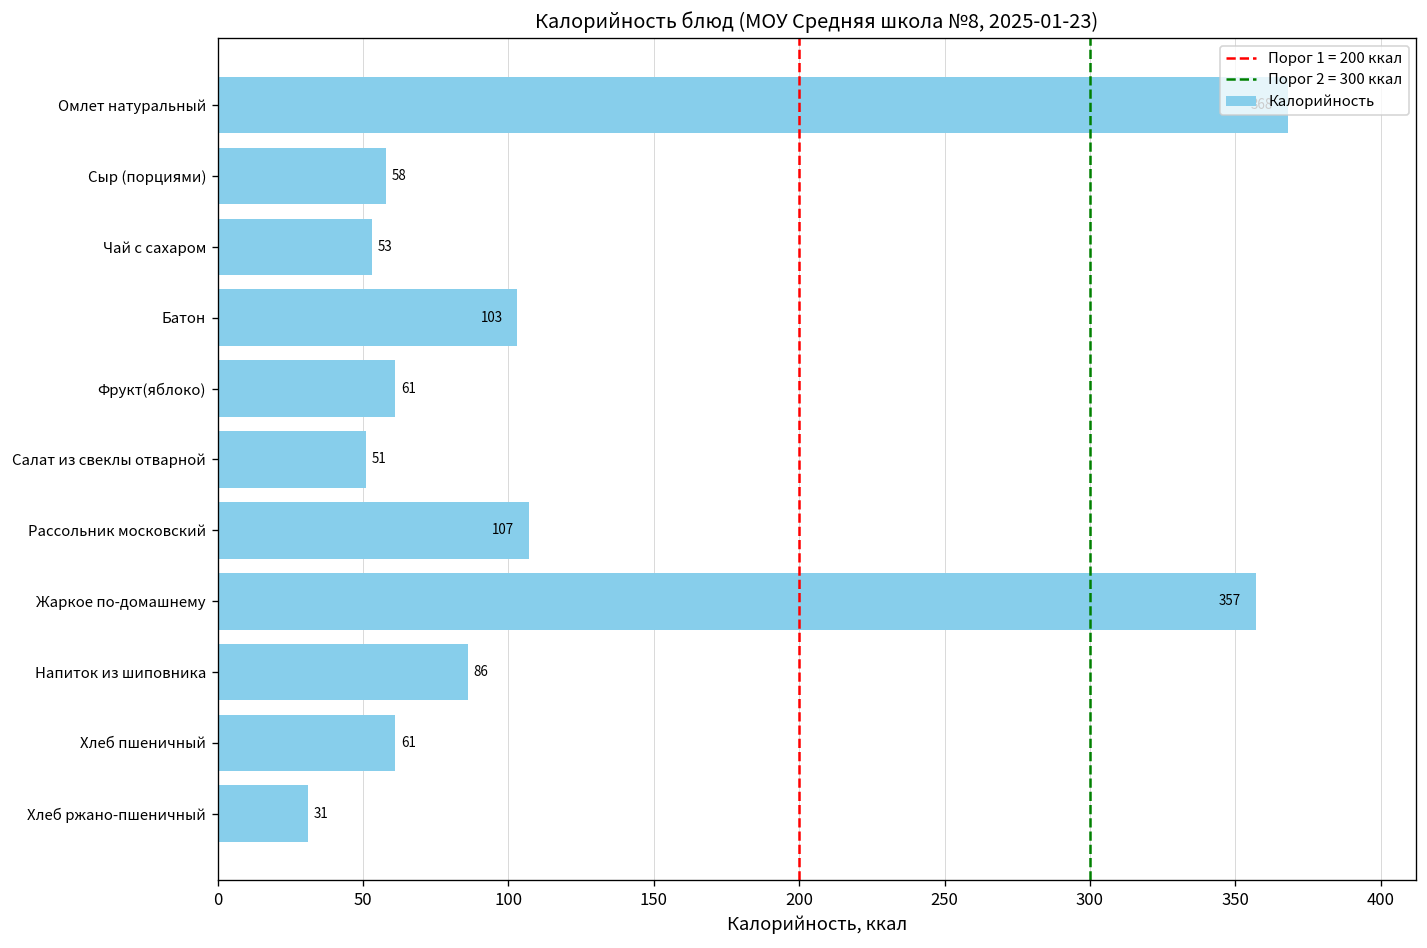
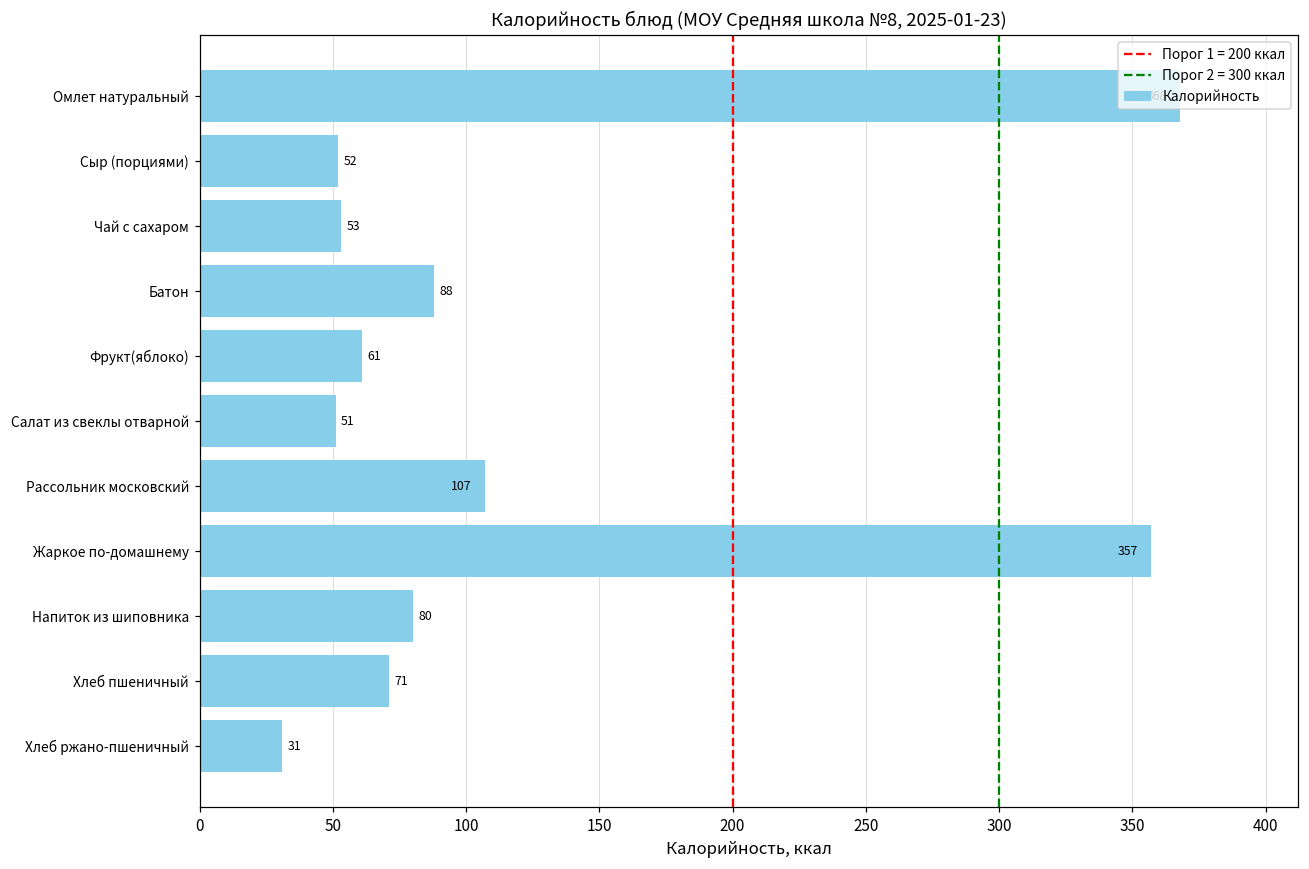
Сыр (порциями): 58 -> 52
Батон: 103 -> 88
Напиток из шиповника: 86 -> 80
Хлеб пшеничный: 61 -> 71
